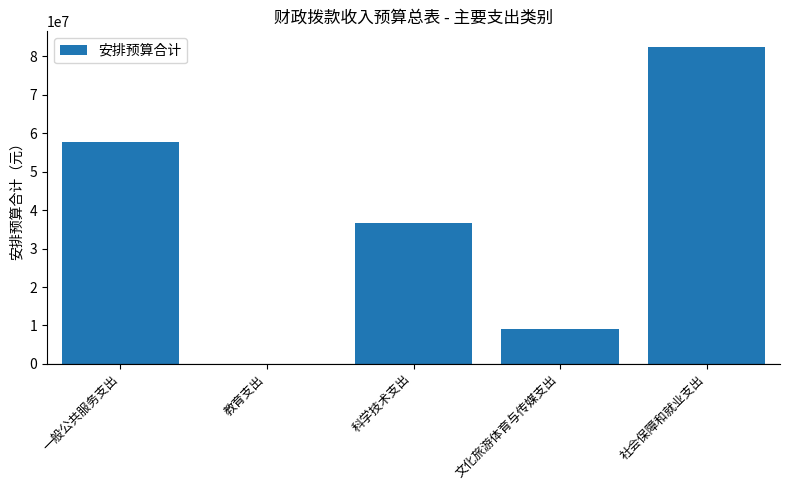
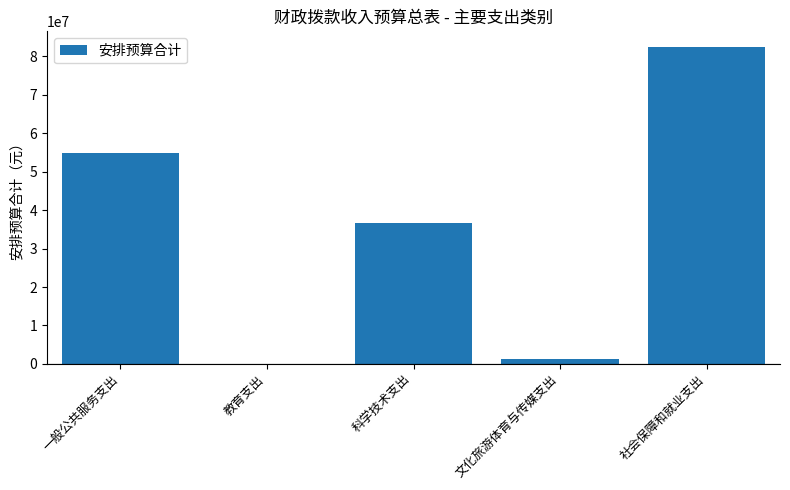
一般公共服务支出: 58000000 -> 55000000
文化旅游体育与传媒支出: 9000000 -> 1000000
